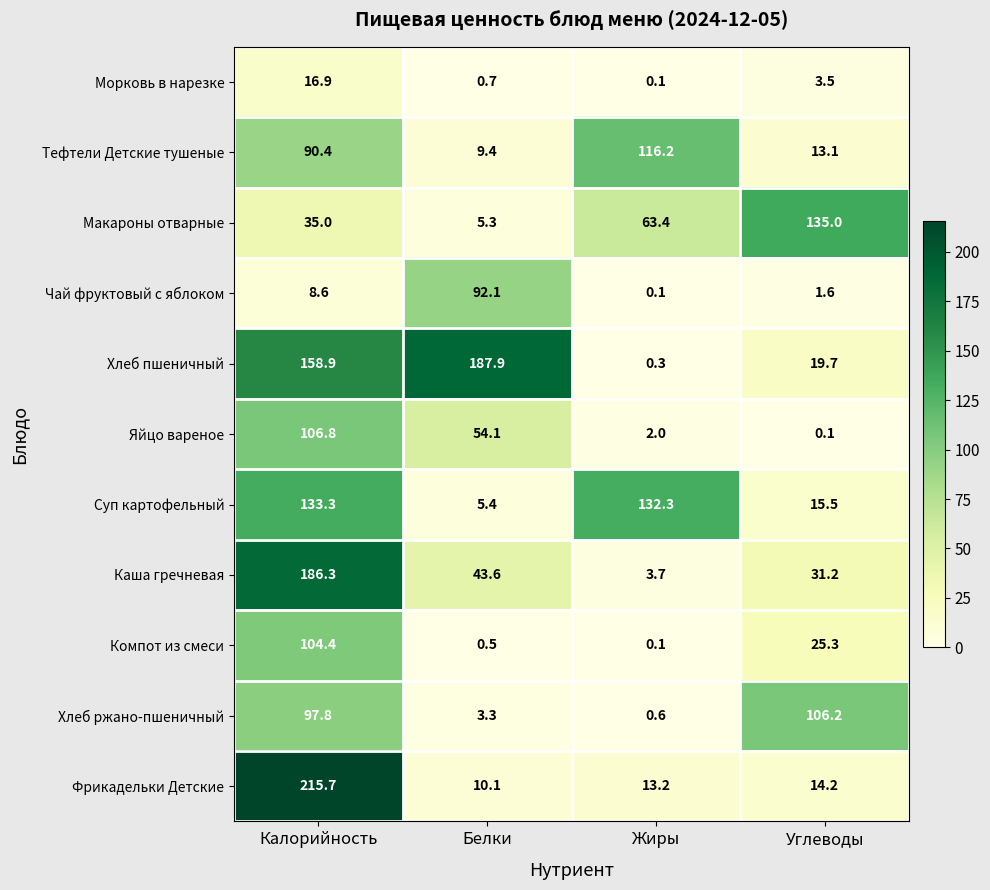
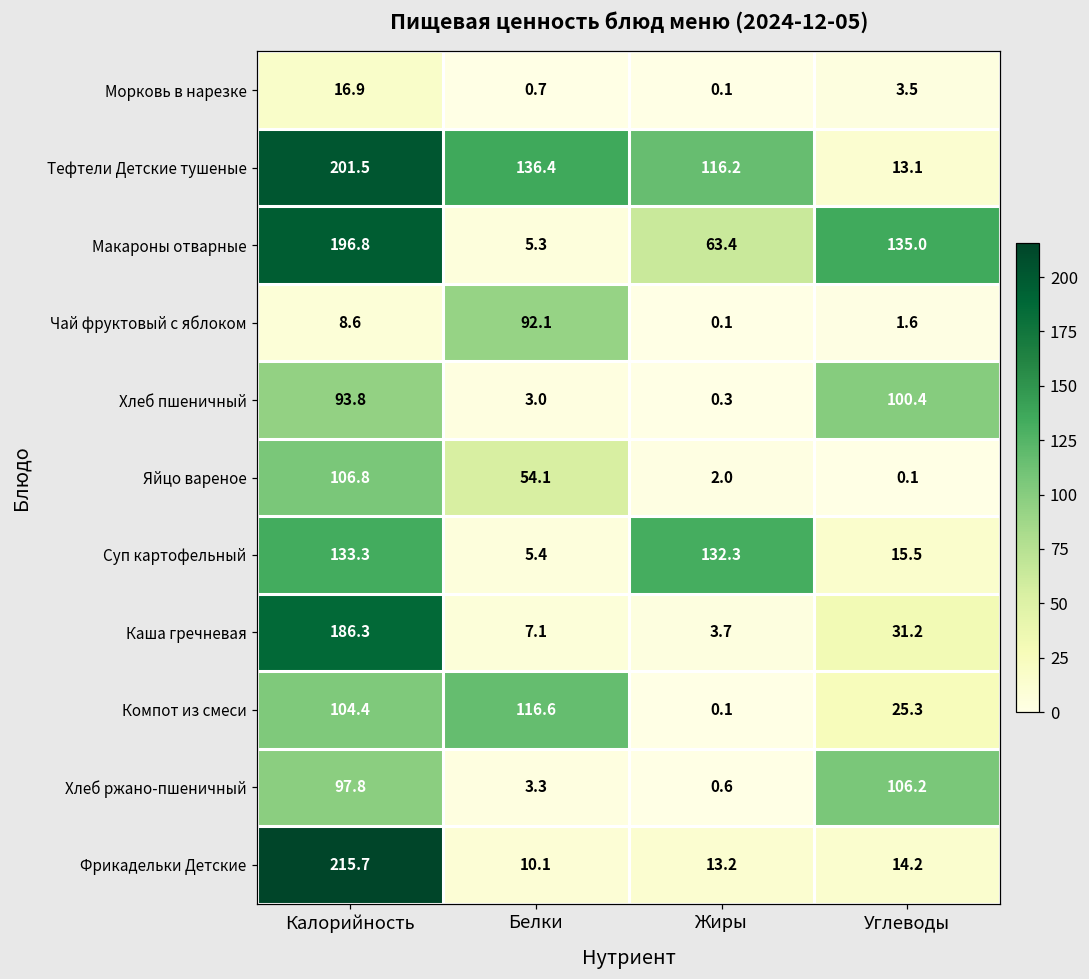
Тефтели Детские тушеные, Калорийность: 90.4 -> 201.5
Тефтели Детские тушеные, Белки: 9.4 -> 136.4
Макароны отварные, Калорийность: 35.0 -> 196.8
Хлеб пшеничный, Калорийность: 158.9 -> 93.8
Хлеб пшеничный, Белки: 187.9 -> 3.0
Хлеб пшеничный, Углеводы: 19.7 -> 100.4
Каша гречневая, Белки: 43.6 -> 7.1
Компот из смеси, Белки: 0.5 -> 116.6
